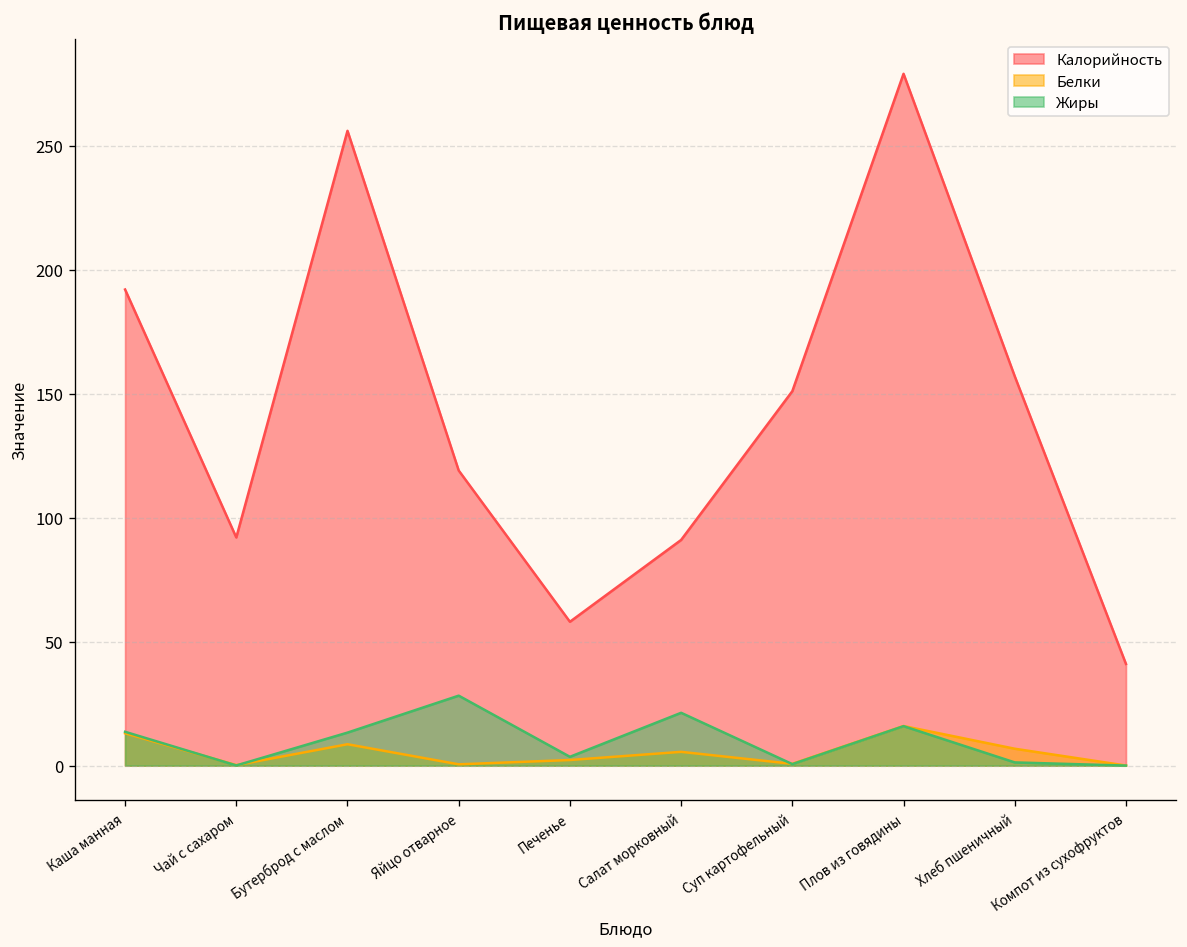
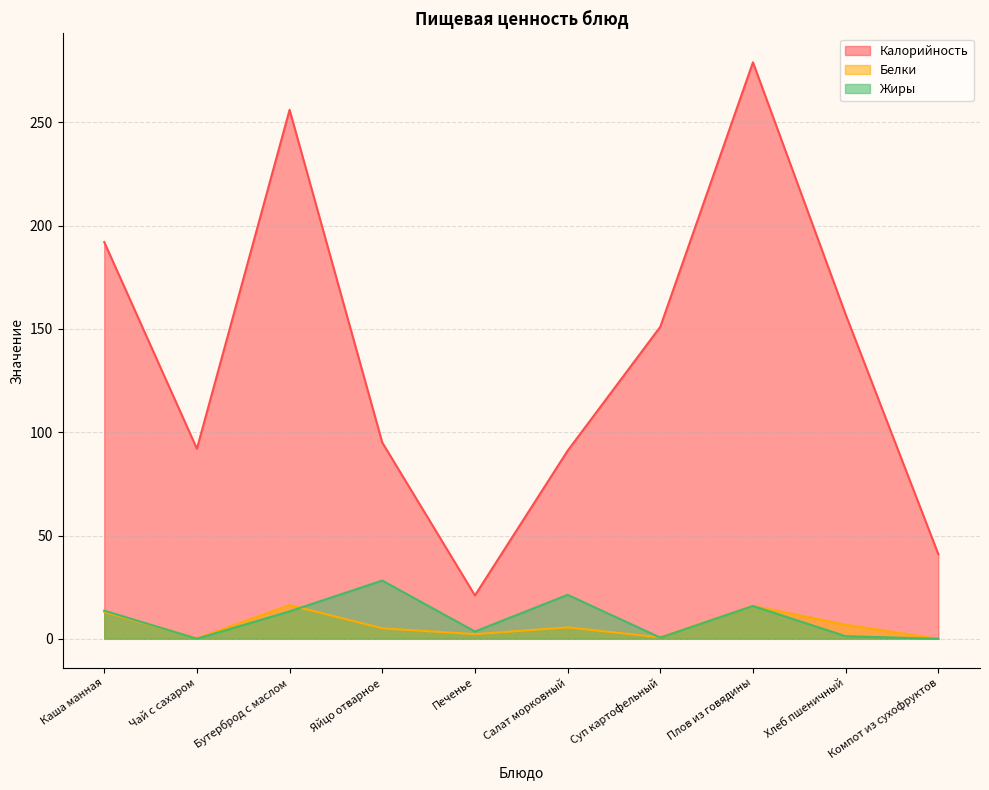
Белки, Бутерброд с маслом: 9 -> 16
Калорийность, Яйцо отварное: 119 -> 95
Белки, Яйцо отварное: 1 -> 5
Калорийность, Печенье: 58 -> 21
